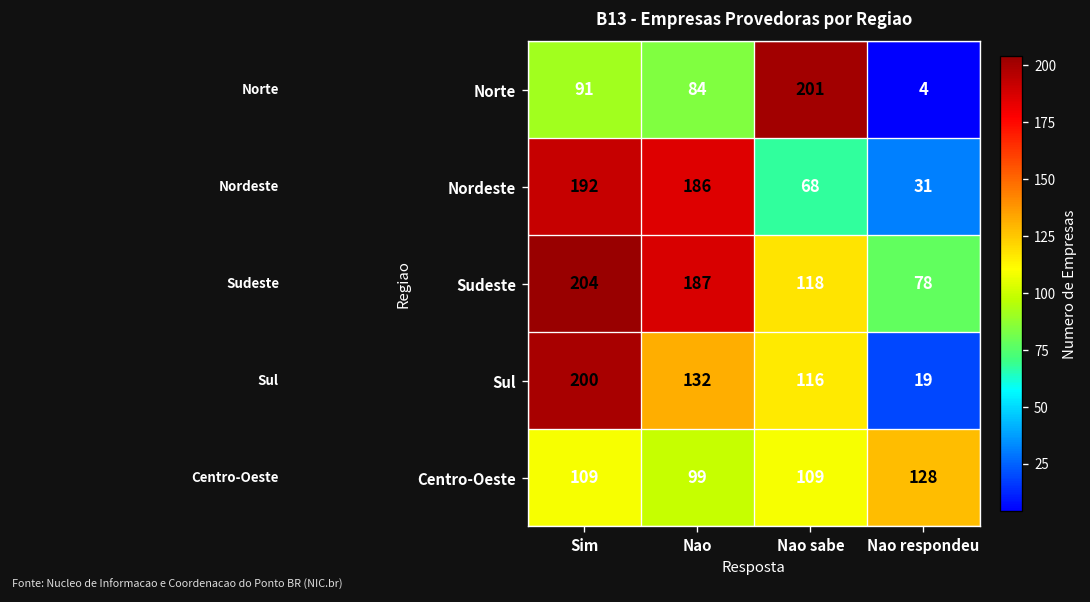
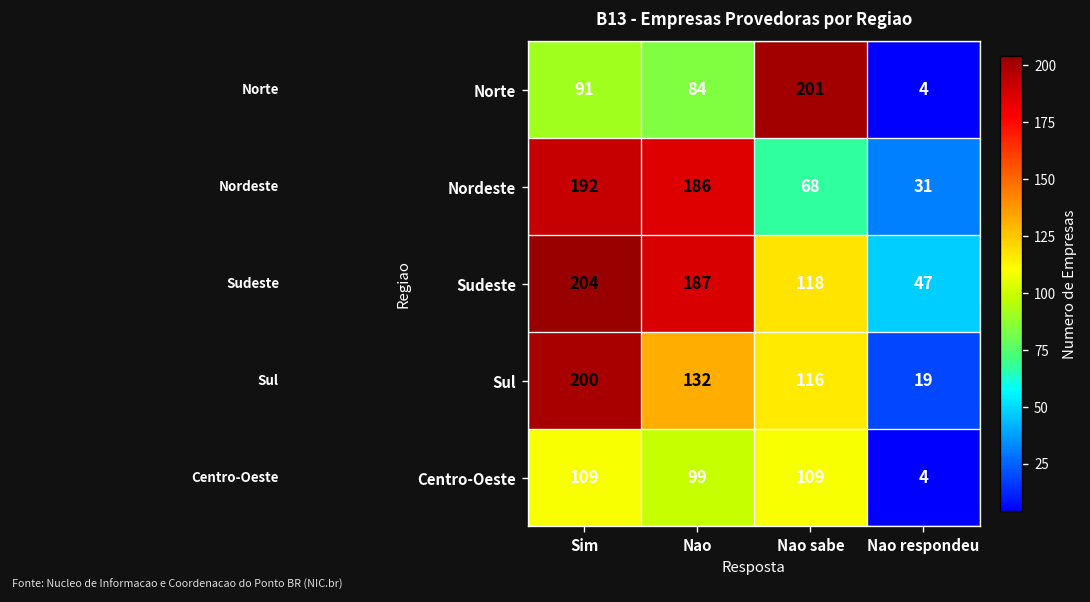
Sudeste, Nao respondeu: 78 -> 47
Centro-Oeste, Nao respondeu: 128 -> 4
